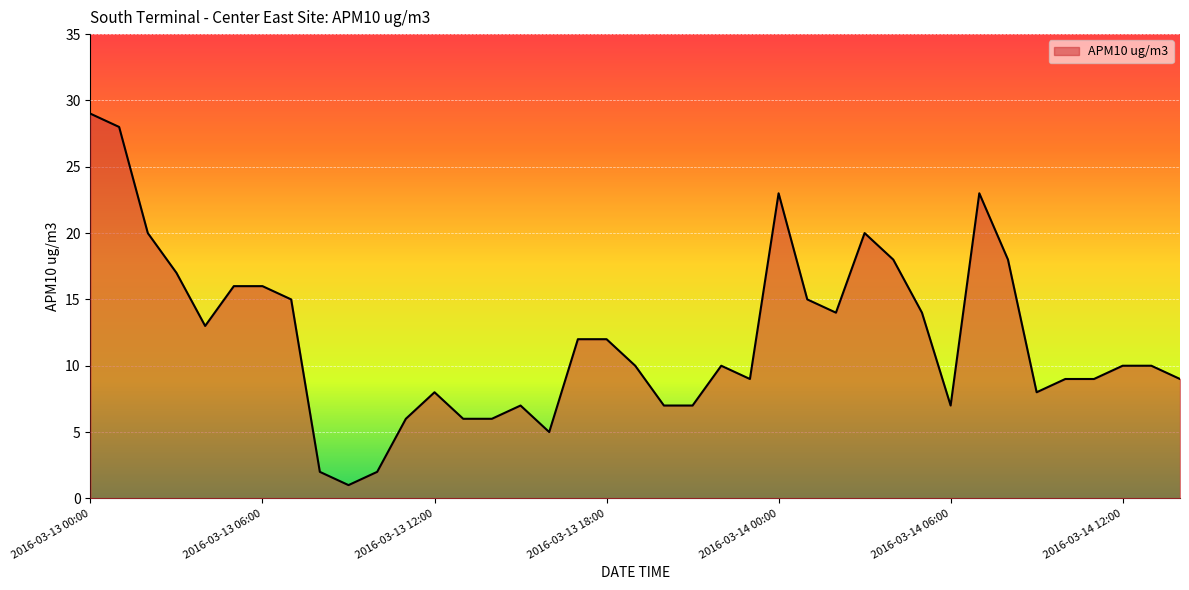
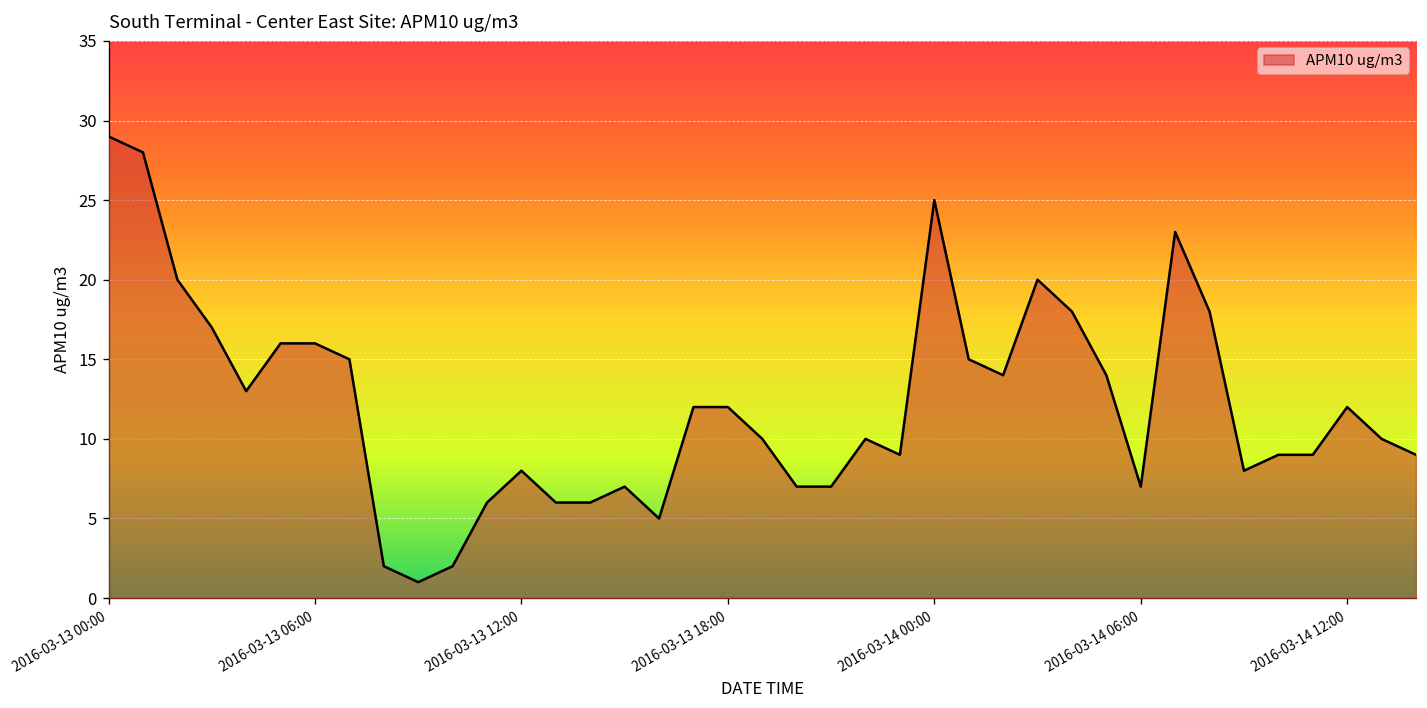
2016-03-14 00:00: 23 -> 25
2016-03-14 12:00: 10 -> 12
